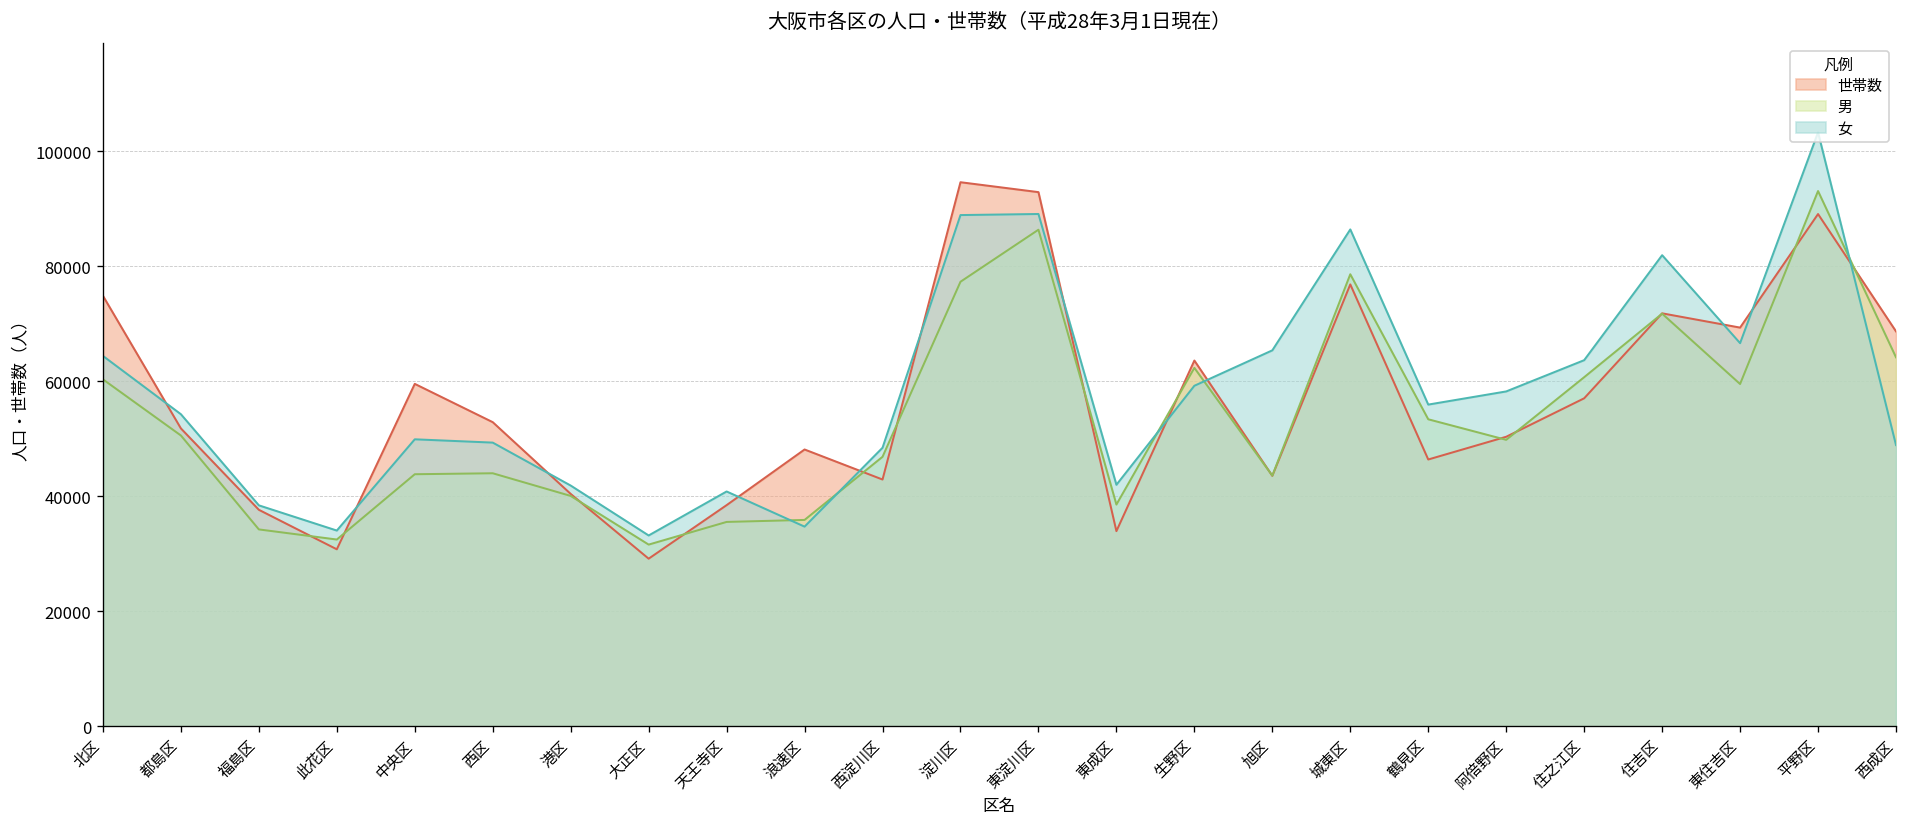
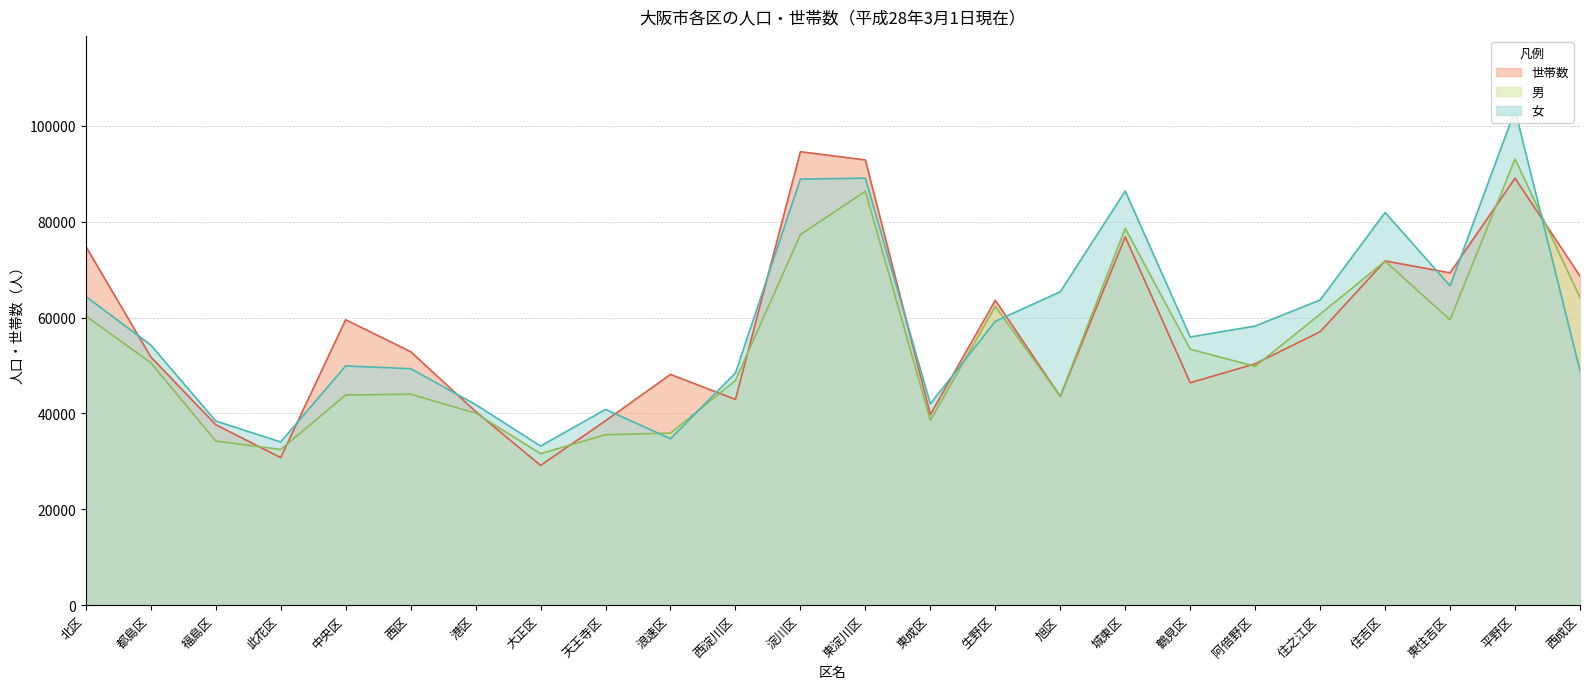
世帯数, 東成区: 34000 -> 40000
